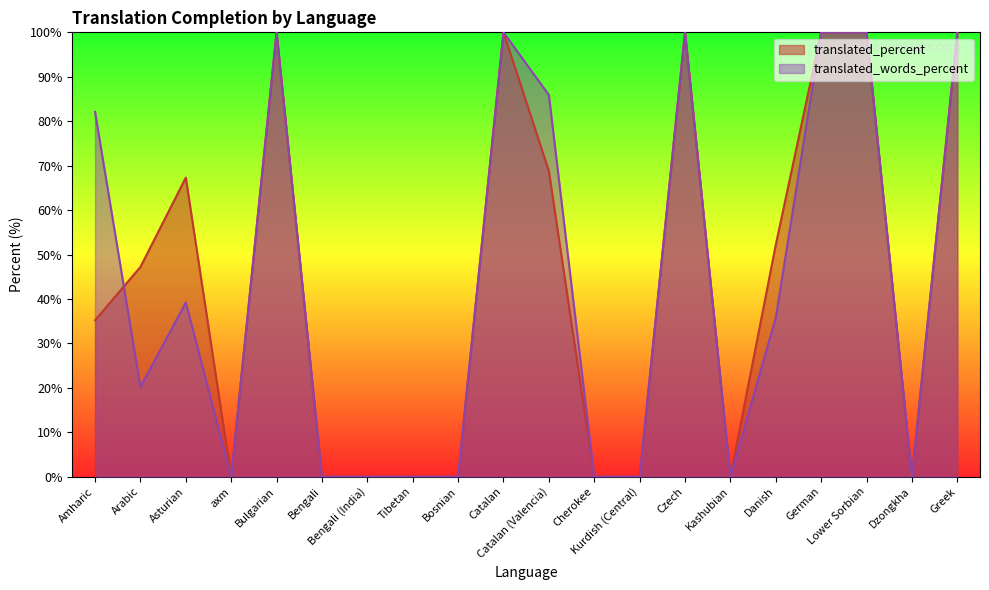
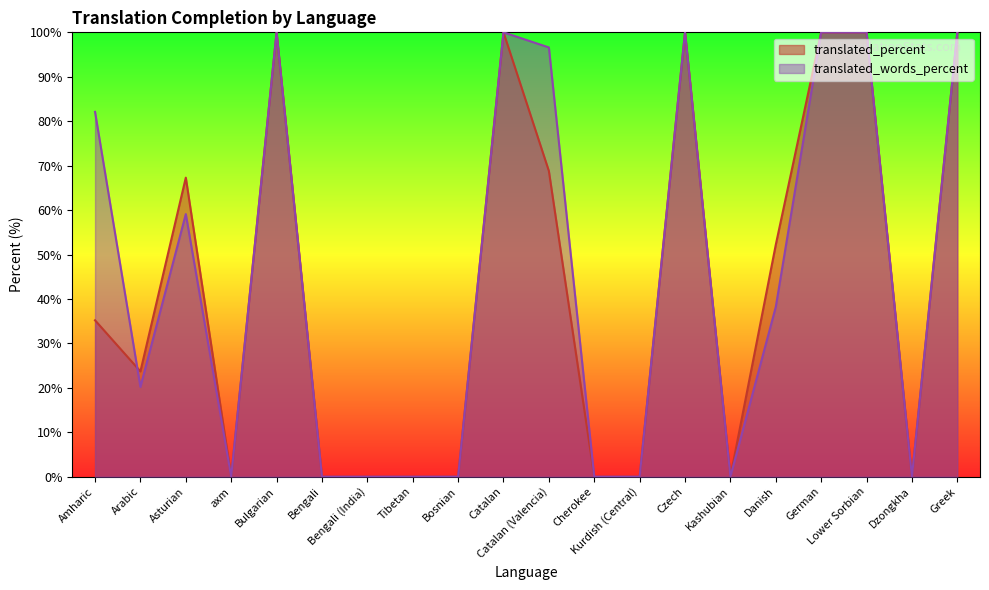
translated_percent, Arabic: 47% -> 24%
translated_words_percent, Asturian: 39% -> 59%
translated_words_percent, Catalan (Valencia): 86% -> 97%
translated_words_percent, Danish: 36% -> 38%
